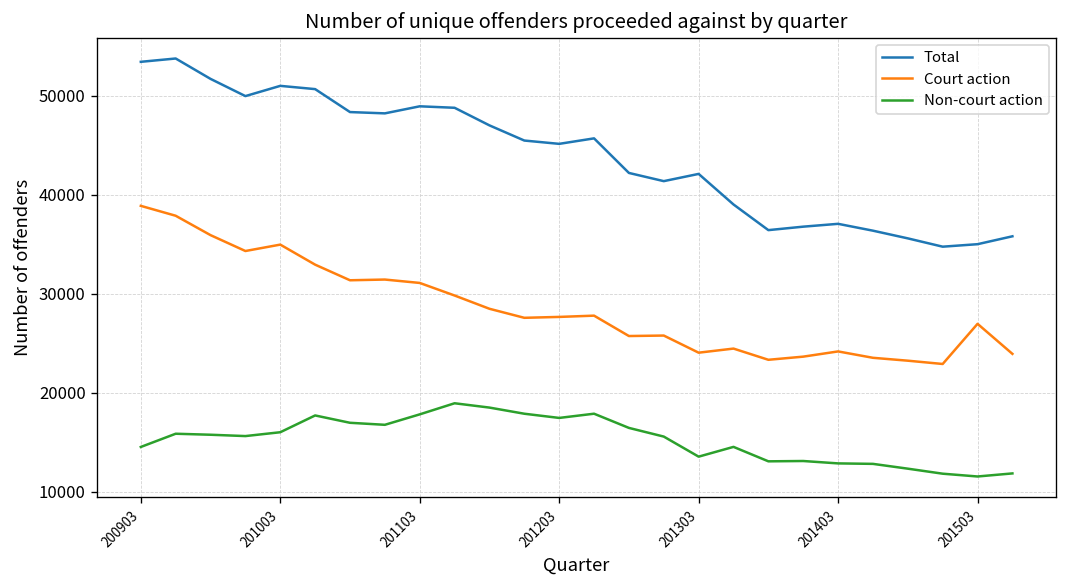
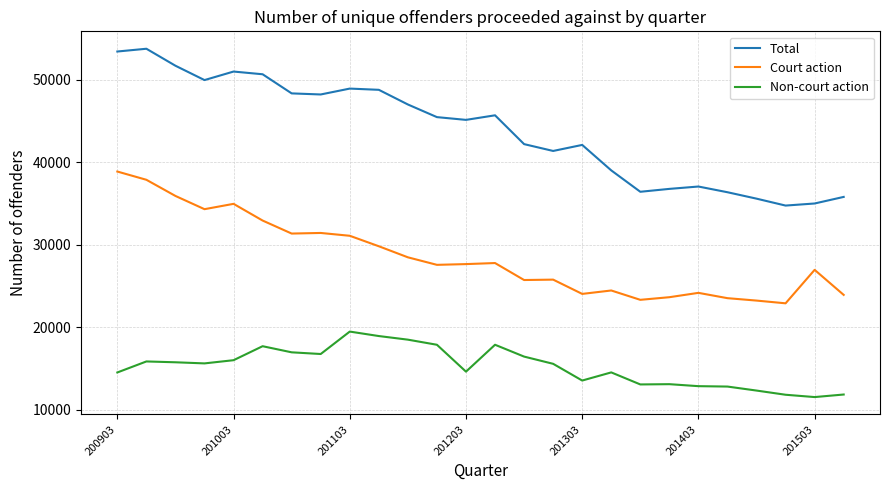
Non-court action, 201103: 18000 -> 20000
Non-court action, 201203: 17000 -> 15000
